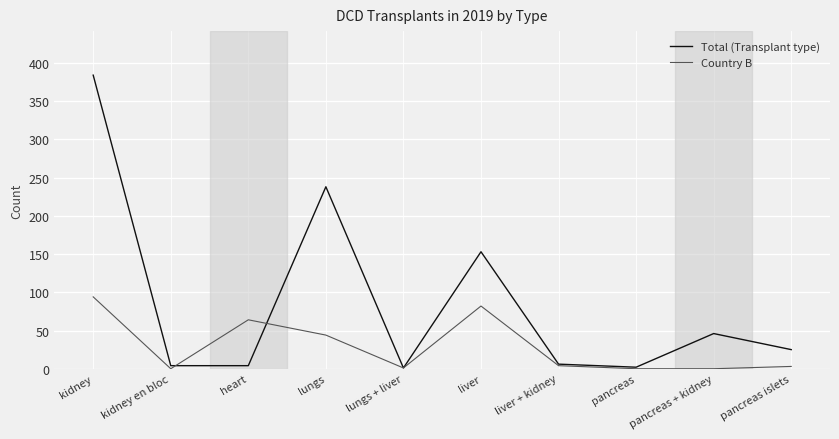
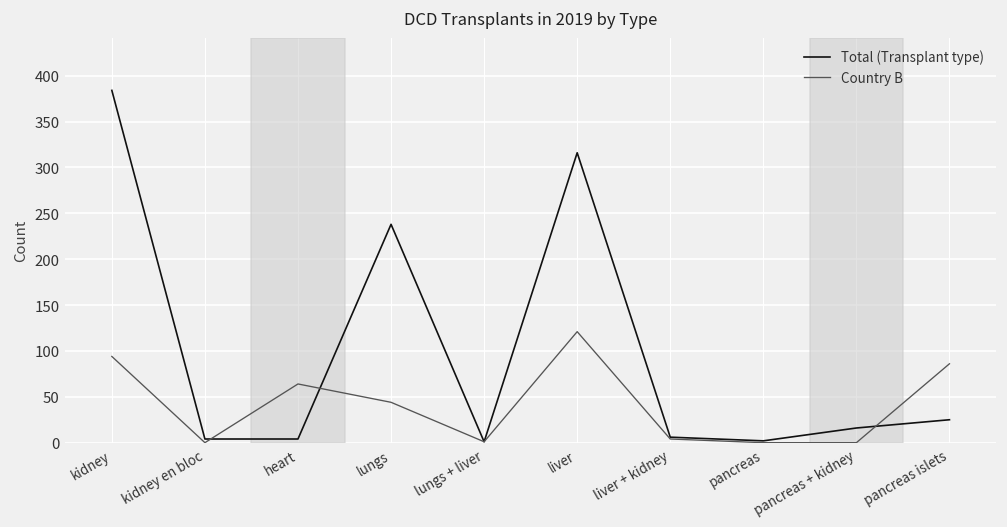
Total (Transplant type), liver: 150 -> 320
Country B, liver: 80 -> 120
Total (Transplant type), pancreas + kidney: 50 -> 20
Country B, pancreas islets: 0 -> 90
